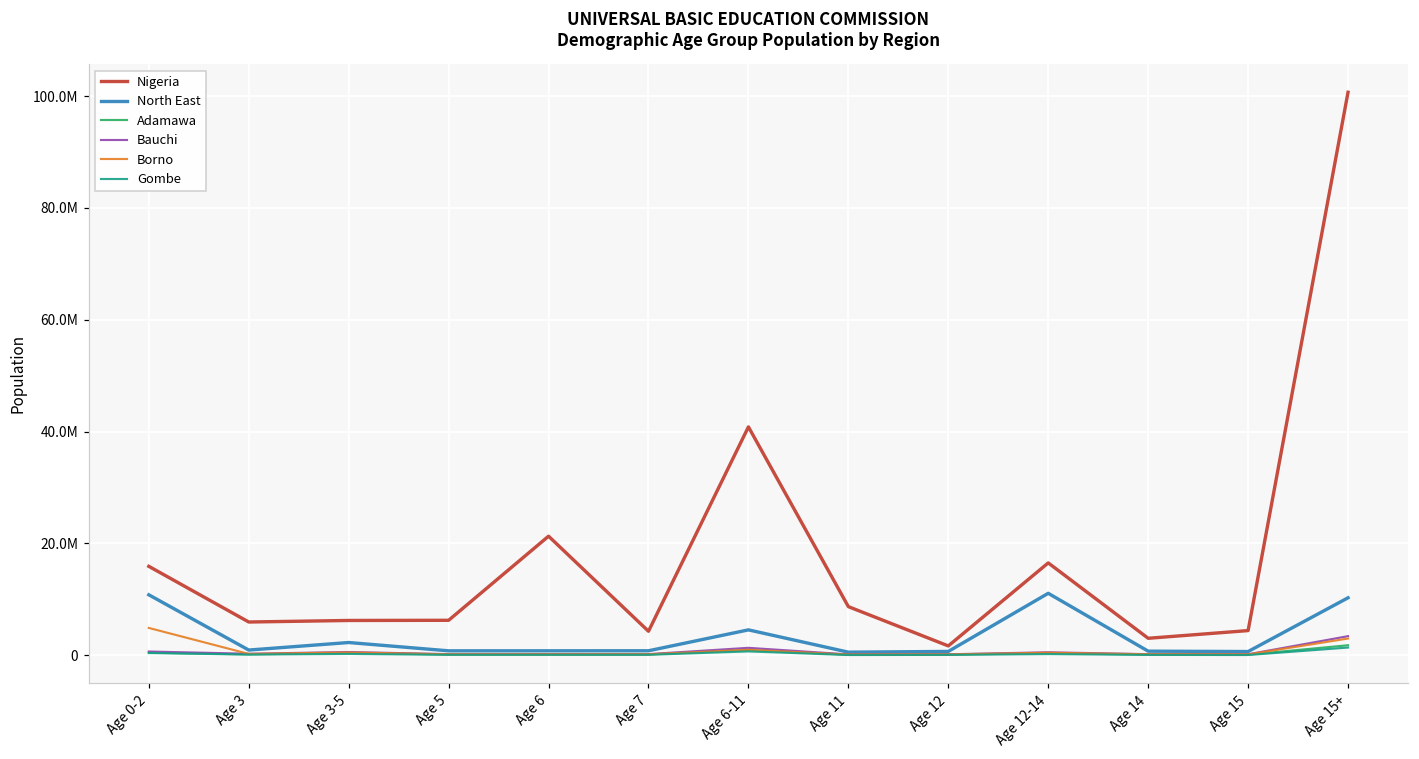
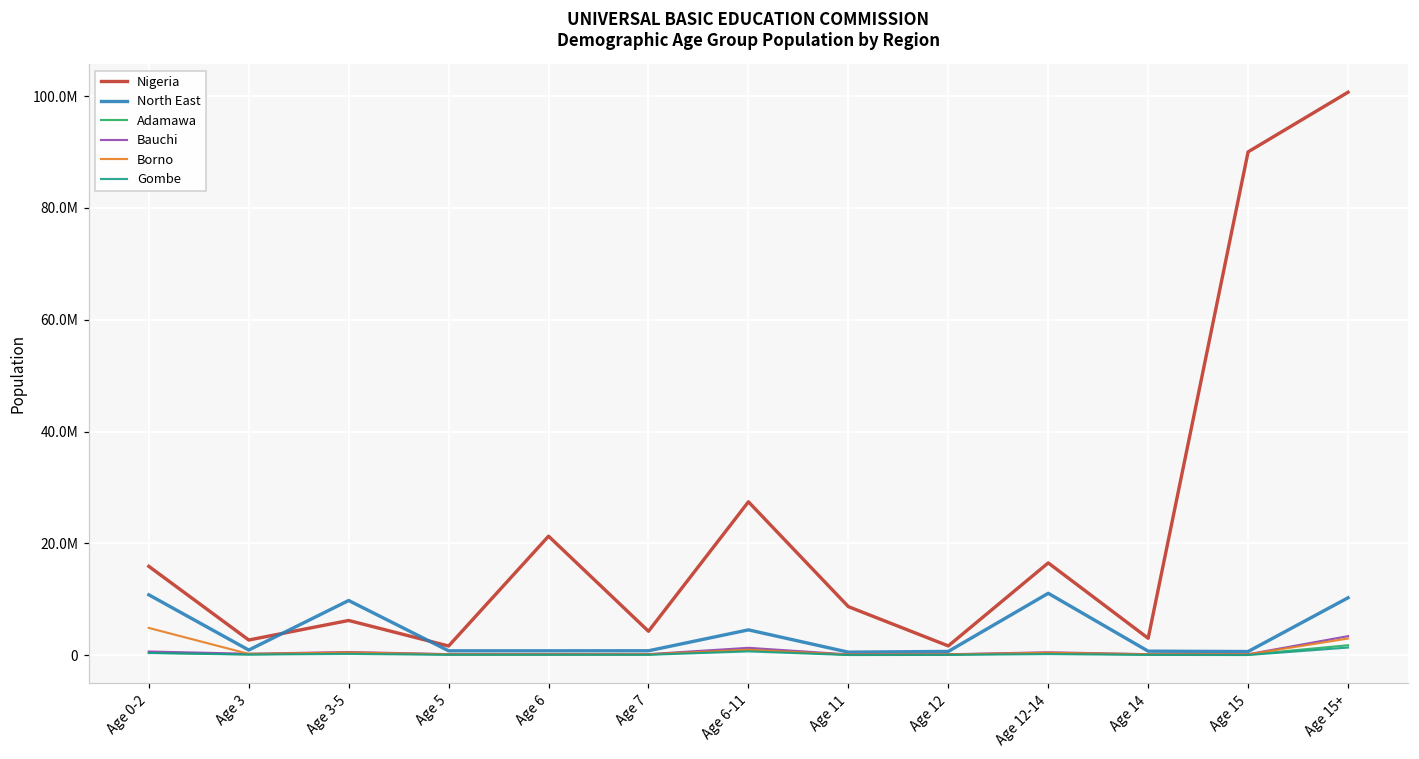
Nigeria, Age 3: 6000000 -> 3000000
North East, Age 3-5: 2000000 -> 10000000
Nigeria, Age 5: 6000000 -> 2000000
Nigeria, Age 6-11: 41000000 -> 27000000
Nigeria, Age 15: 4000000 -> 90000000
